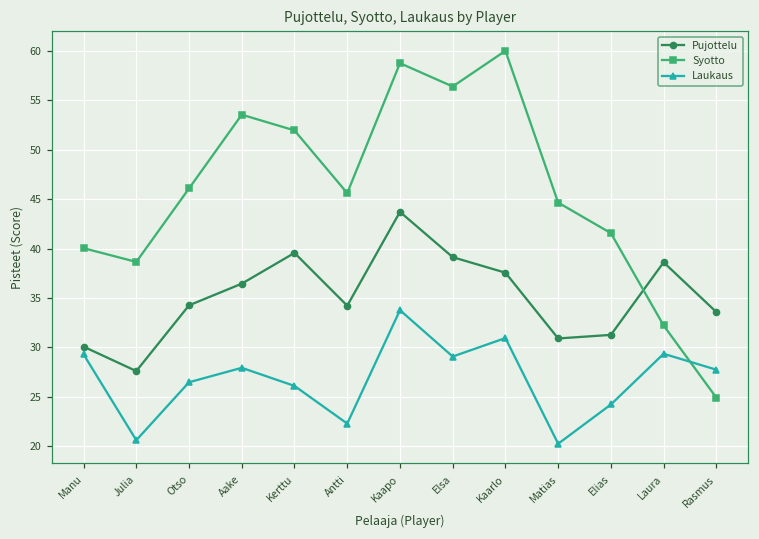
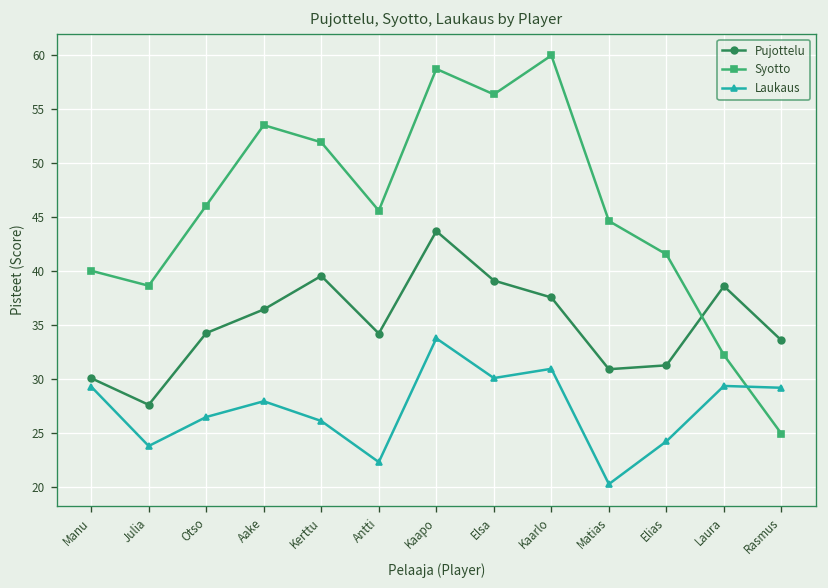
Laukaus, Julia: 21 -> 24
Laukaus, Elsa: 29 -> 30
Laukaus, Rasmus: 28 -> 29
